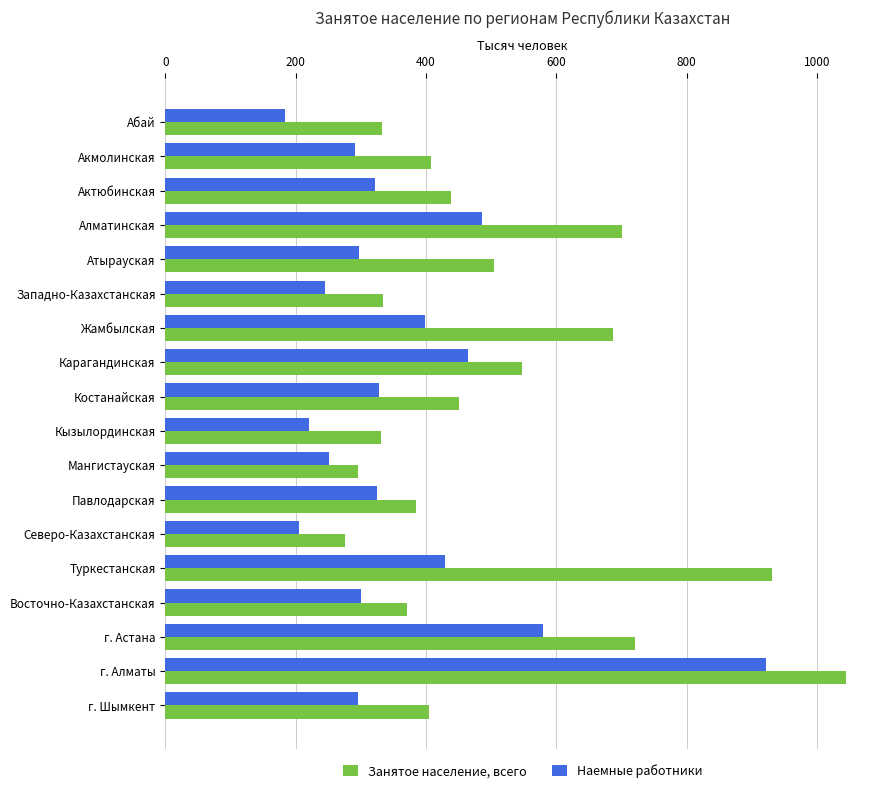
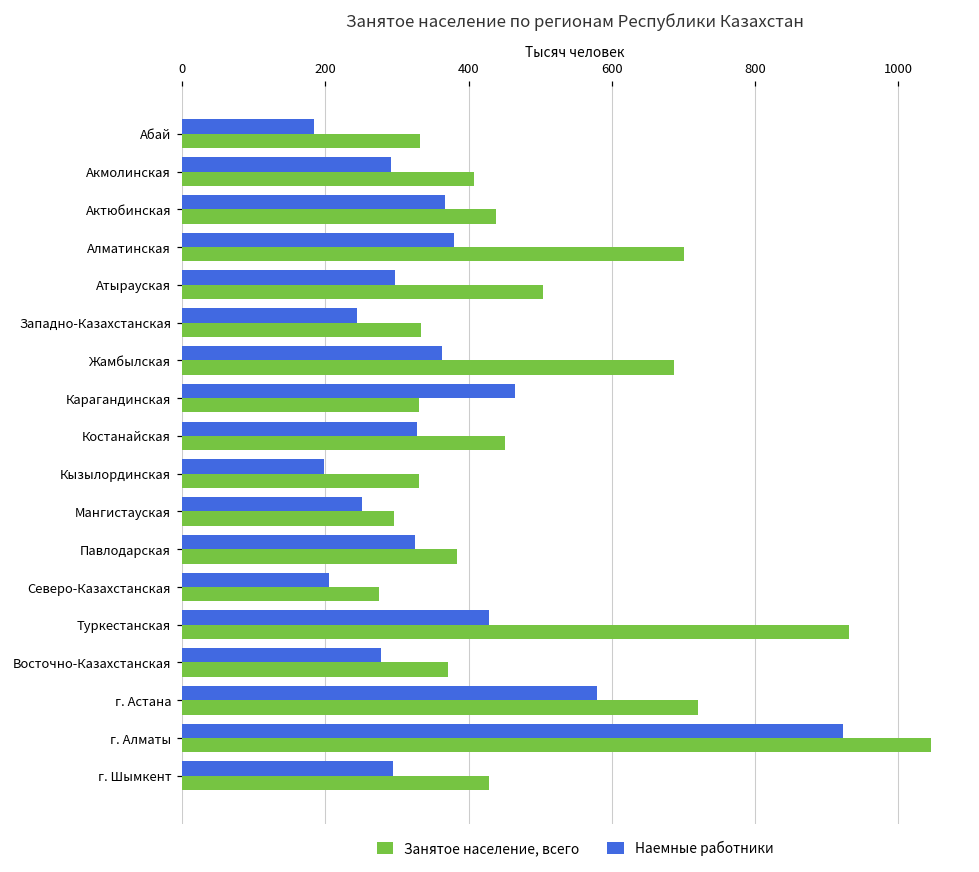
Наемные работники, Актюбинская: 320 -> 370
Наемные работники, Алматинская: 490 -> 380
Наемные работники, Жамбылская: 400 -> 360
Занятое население, всего, Карагандинская: 550 -> 330
Наемные работники, Кызылординская: 220 -> 200
Наемные работники, Восточно-Казахстанская: 300 -> 280
Занятое население, всего, г. Шымкент: 400 -> 430
